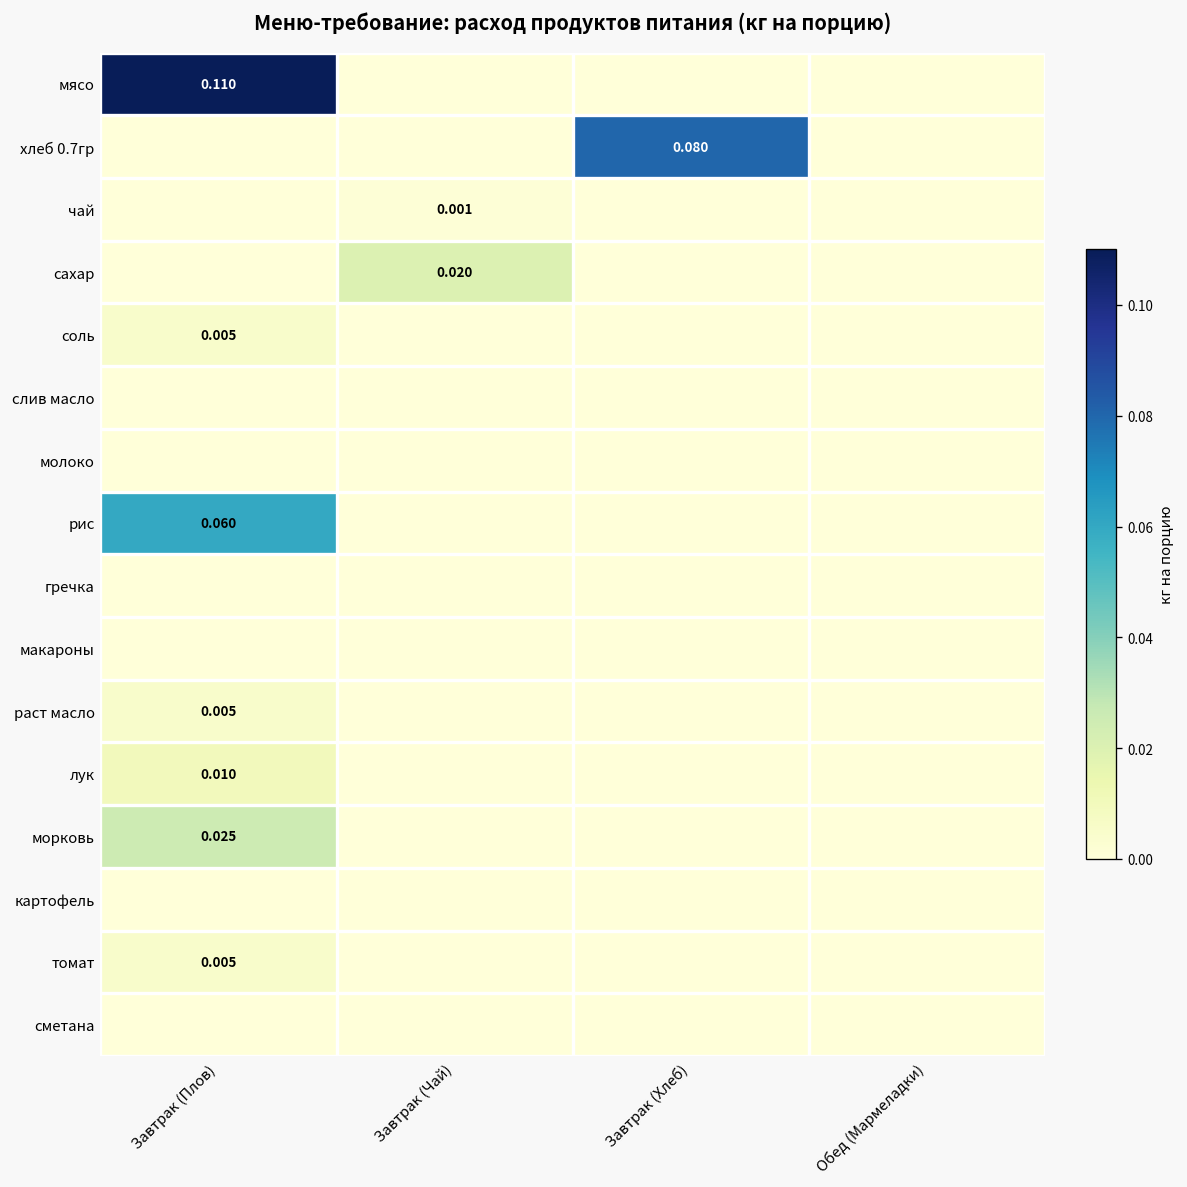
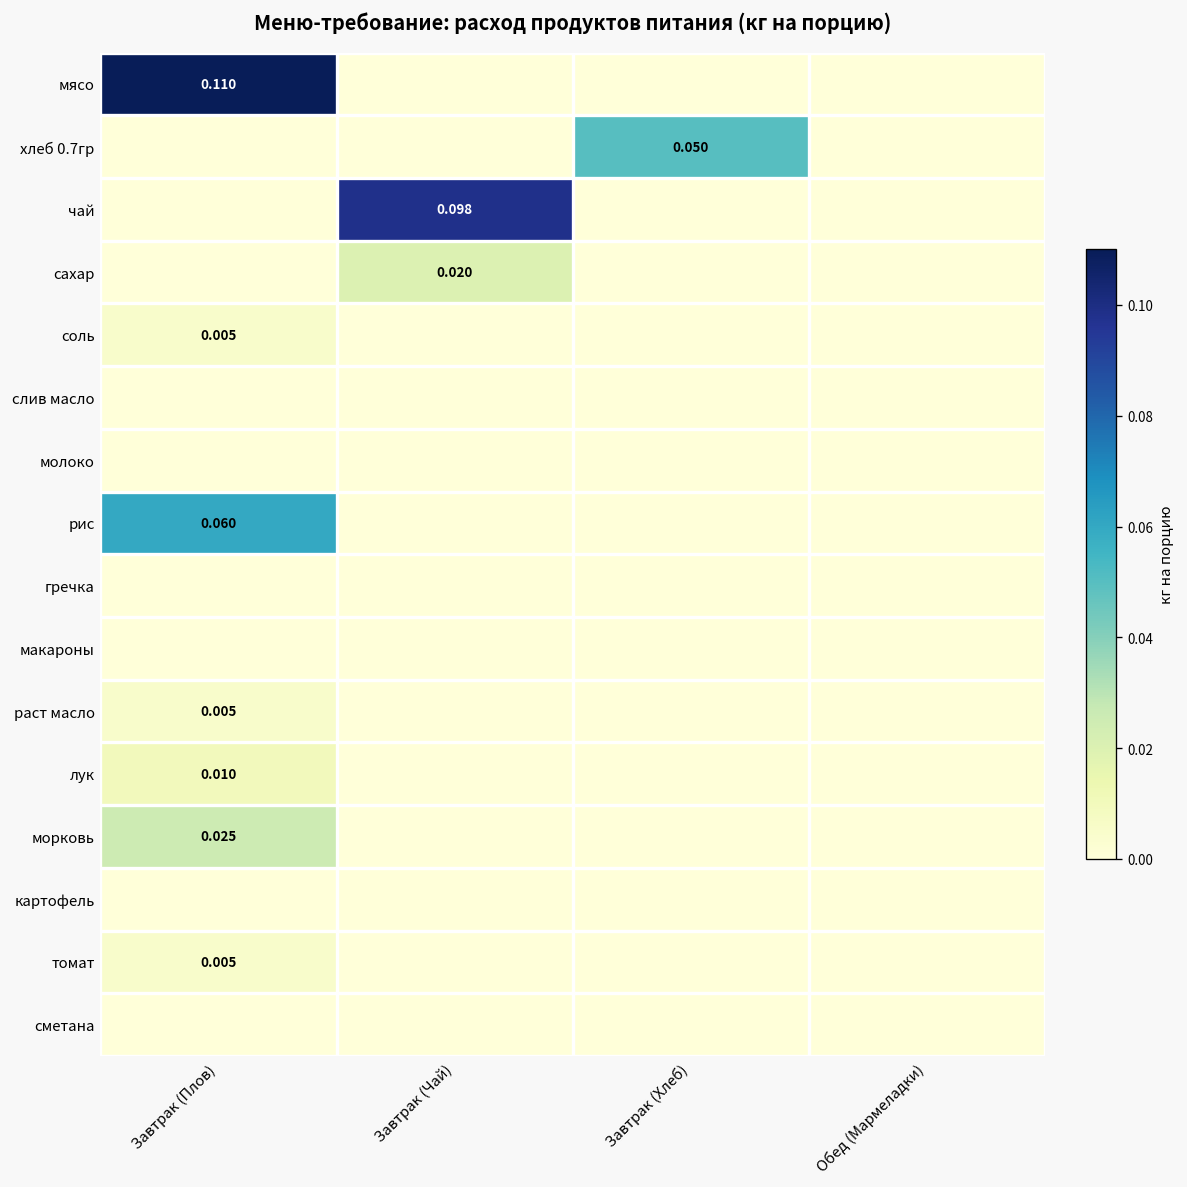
хлеб 0.7гр, Завтрак (Хлеб): 0.080 -> 0.050
чай, Завтрак (Чай): 0.001 -> 0.098
